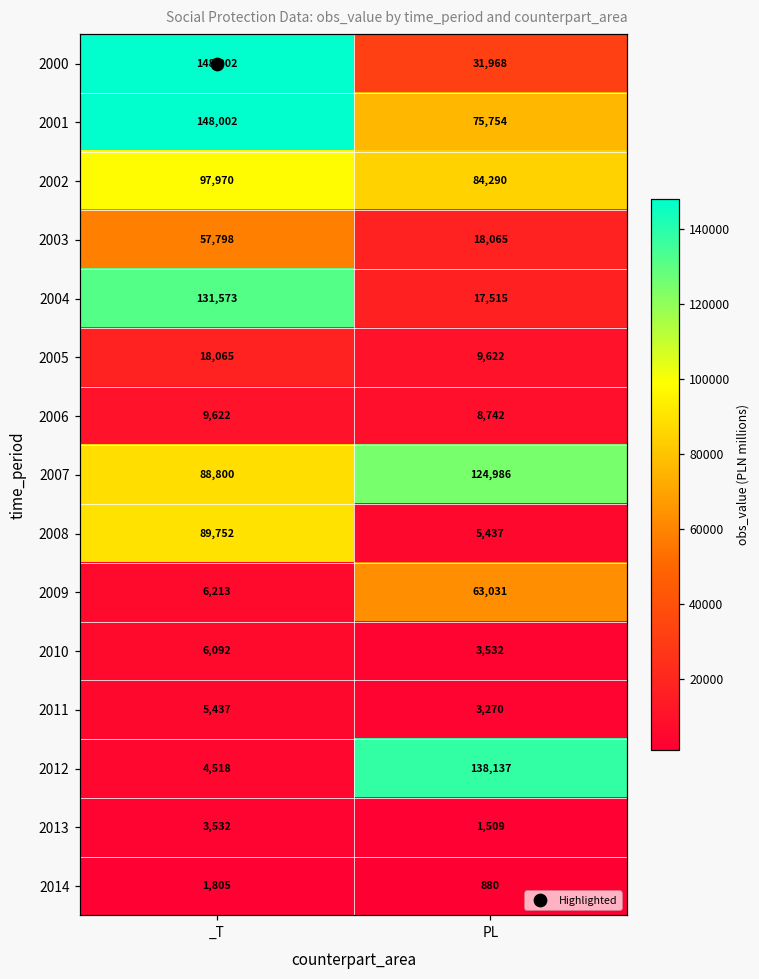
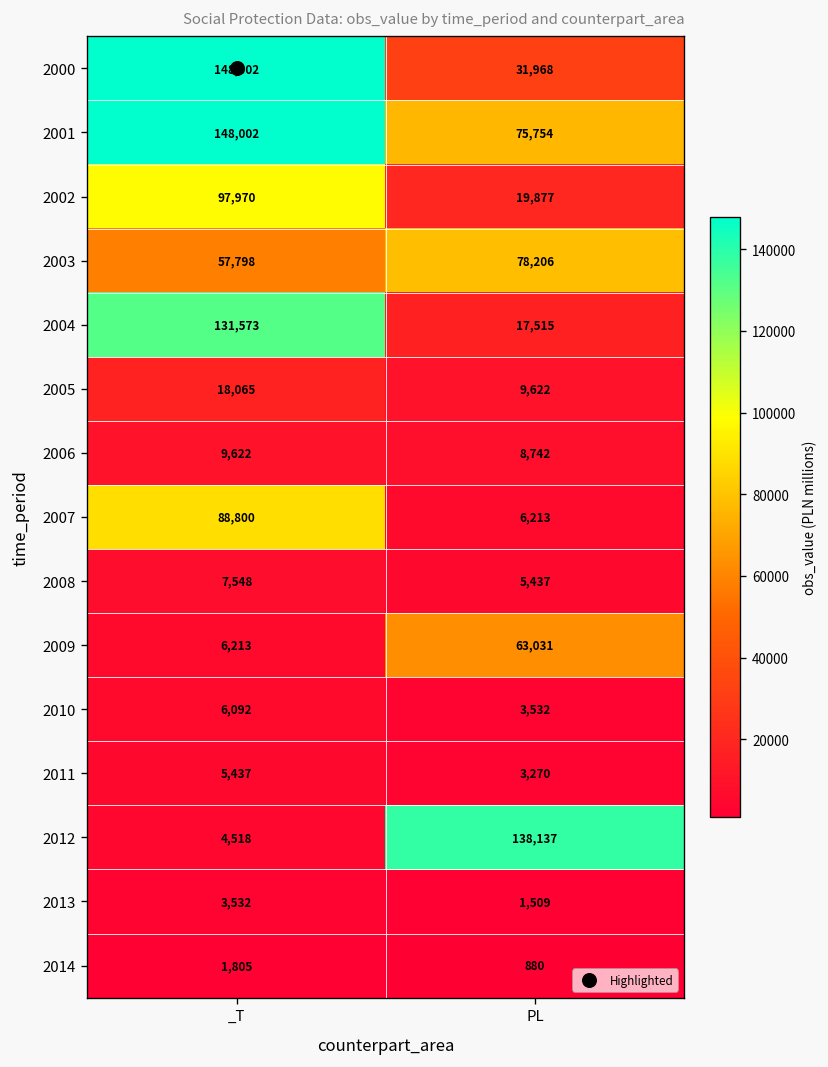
2002, PL: 84,290 -> 19,877
2003, PL: 18,065 -> 78,206
2007, PL: 124,986 -> 6,213
2008, _T: 89,752 -> 7,548
